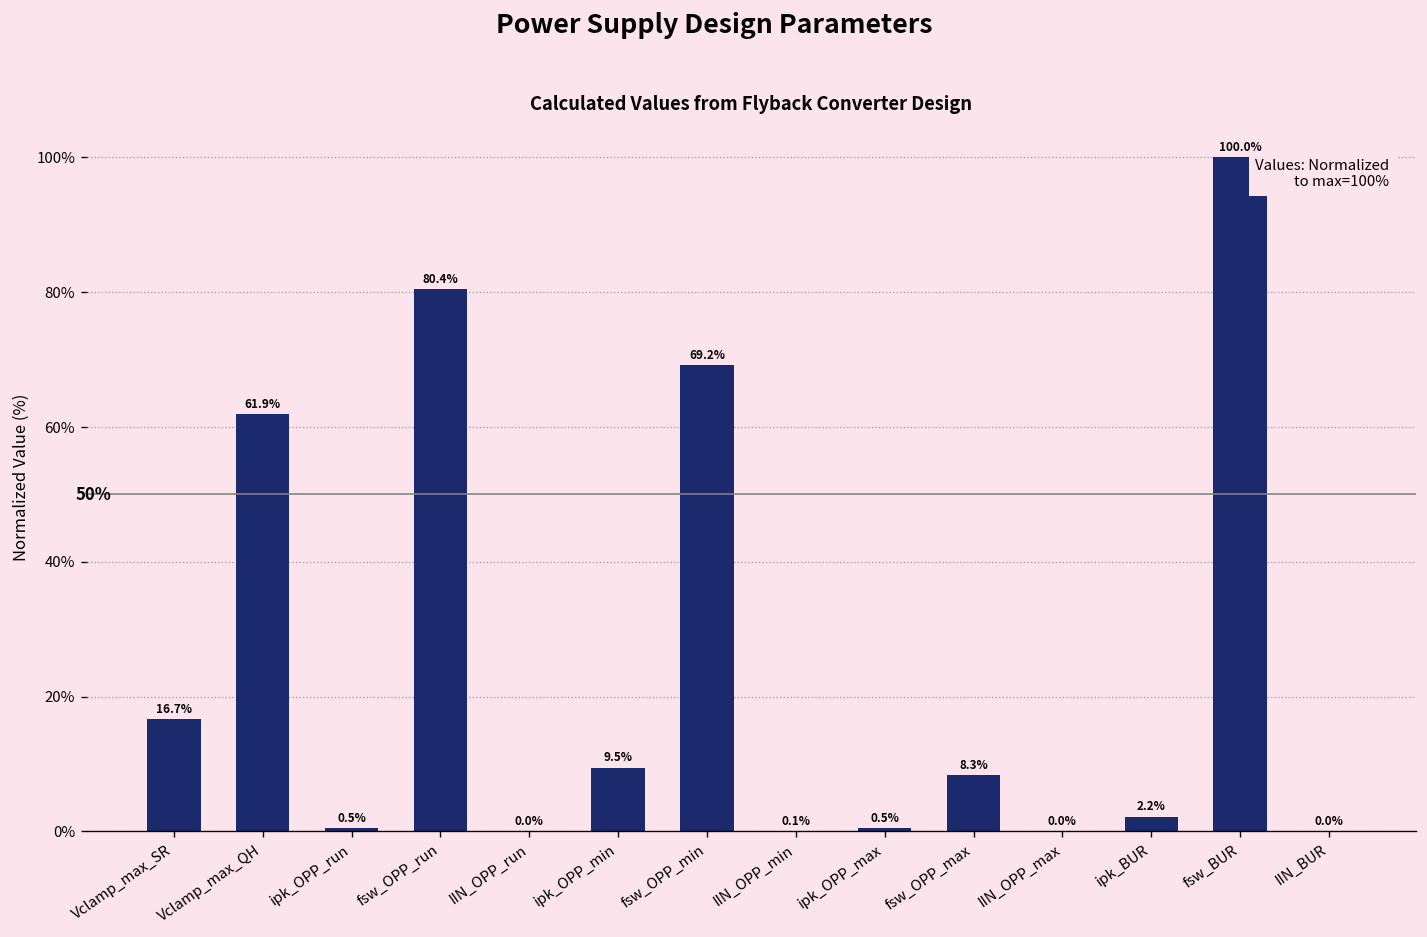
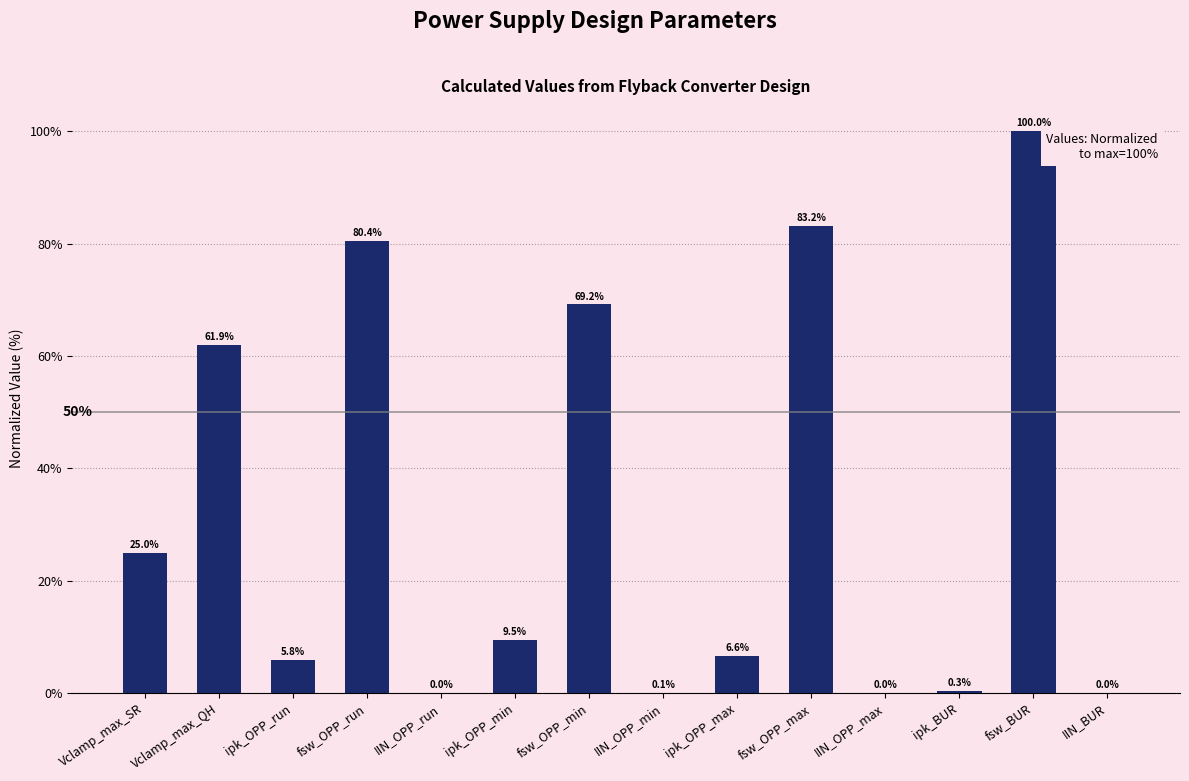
Vclamp_max_SR: 16.7% -> 25.0%
ipk_OPP_run: 0.5% -> 5.8%
ipk_OPP_max: 0.5% -> 6.6%
fsw_OPP_max: 8.3% -> 83.2%
ipk_BUR: 2.2% -> 0.3%
